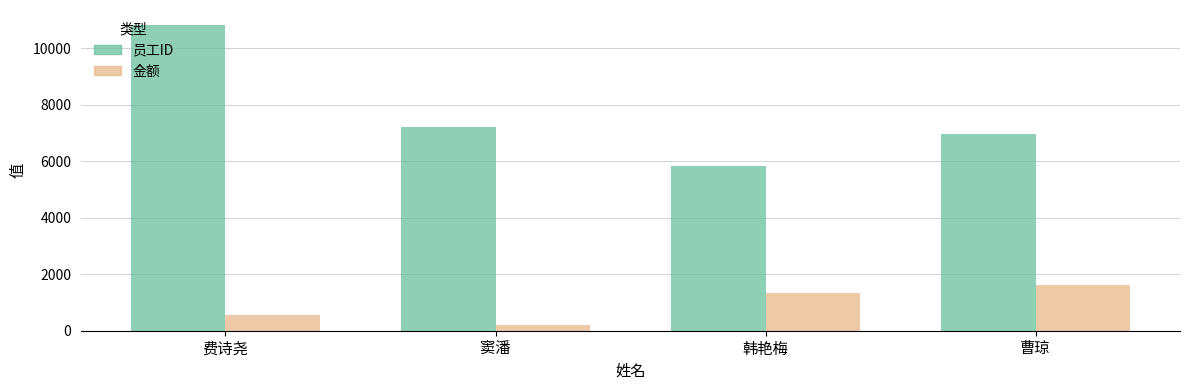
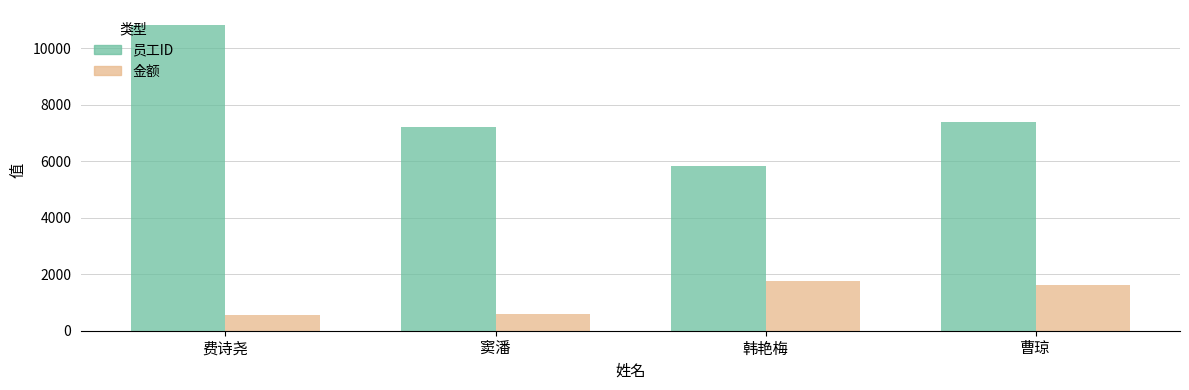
金额, 窦潘: 200 -> 600
金额, 韩艳梅: 1300 -> 1700
员工ID, 曹琼: 6900 -> 7400
